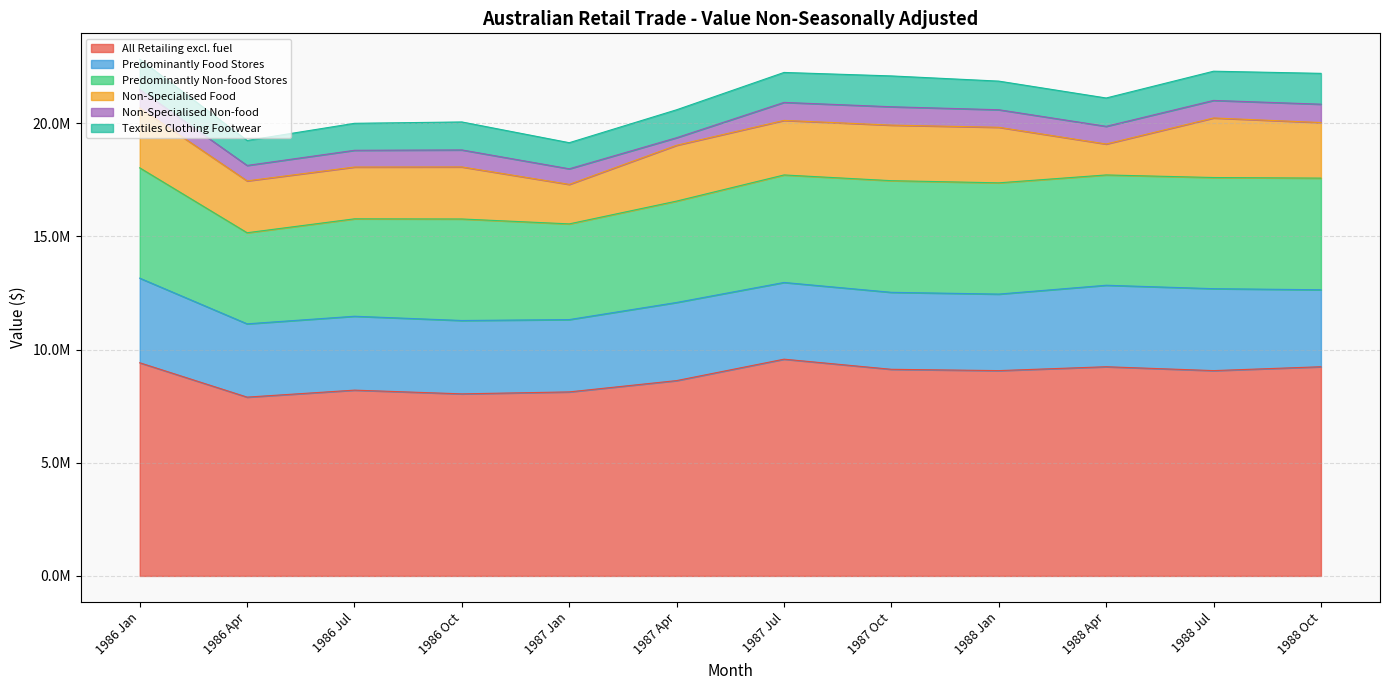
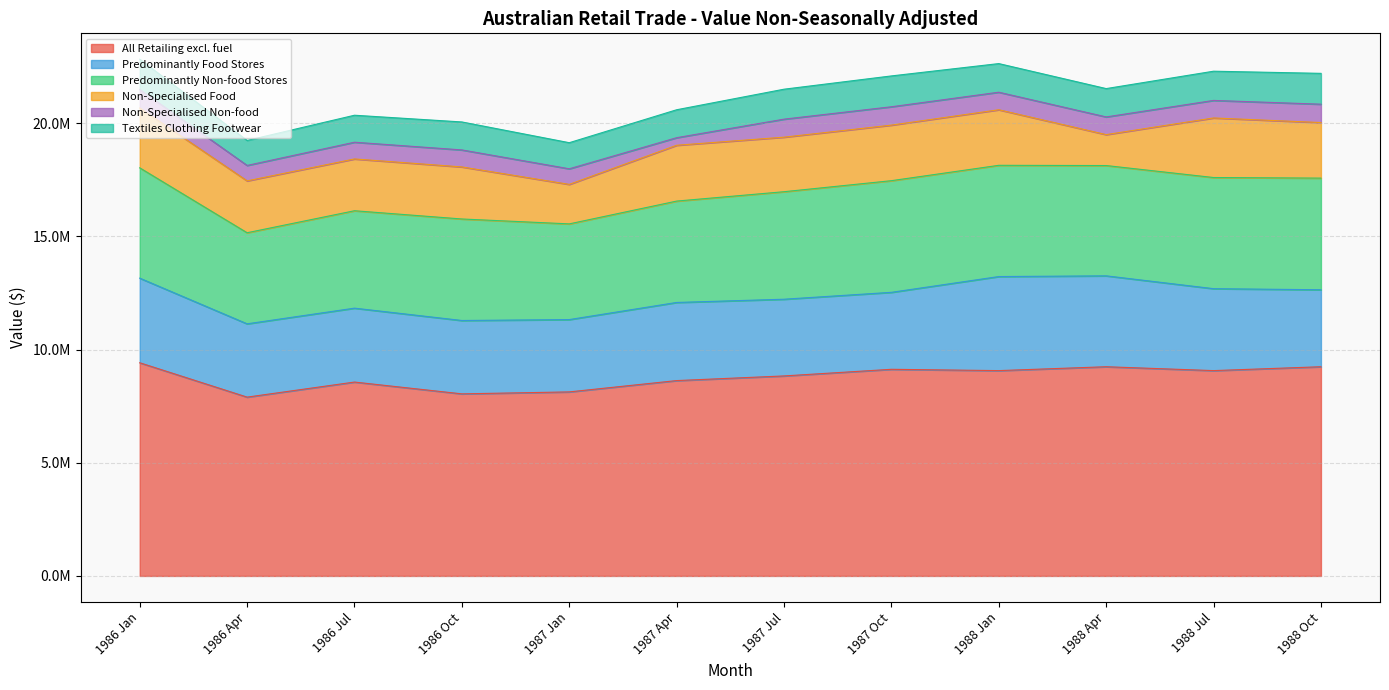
All Retailing excl. fuel, 1986 Jul: 8200000 -> 8600000
All Retailing excl. fuel, 1987 Jul: 9600000 -> 8800000
Predominantly Food Stores, 1988 Jan: 3400000 -> 4200000
Predominantly Food Stores, 1988 Apr: 3600000 -> 4000000
